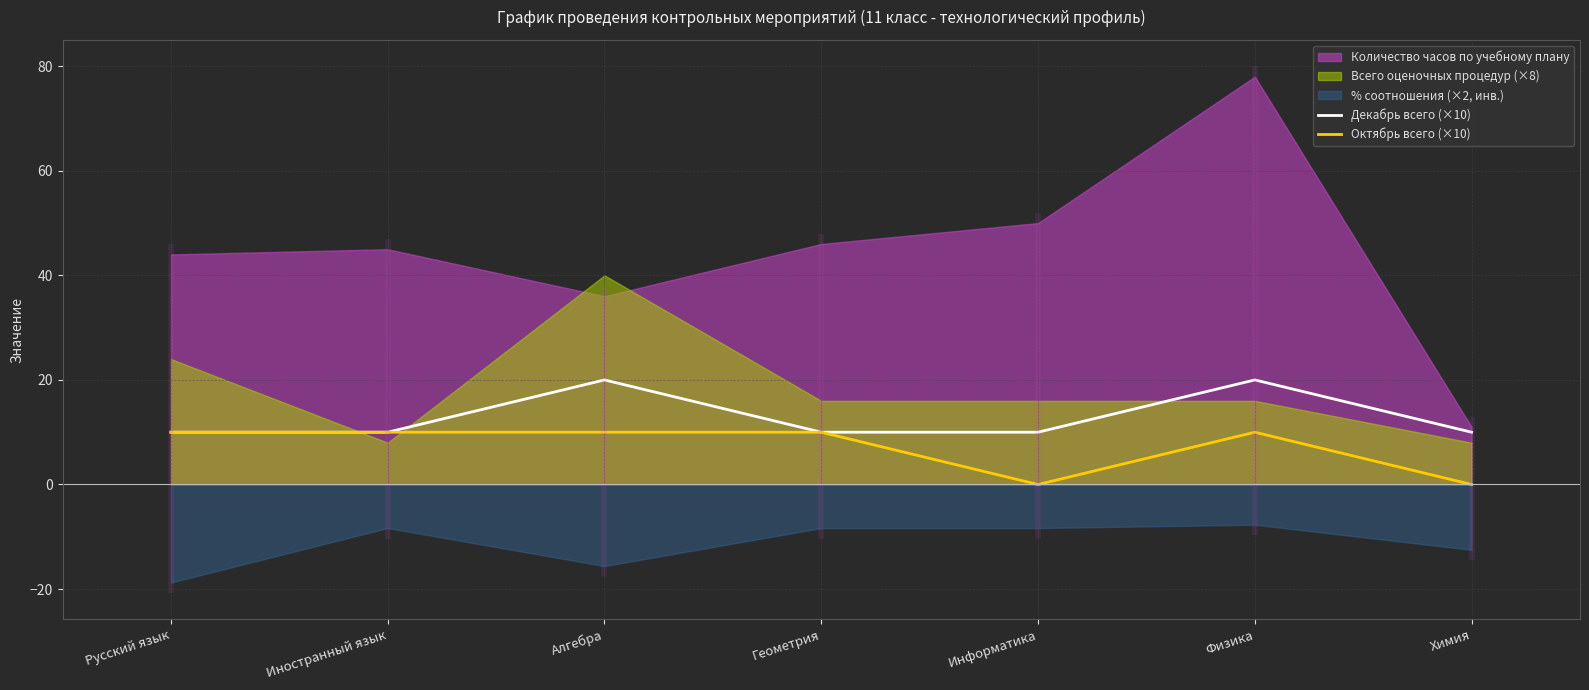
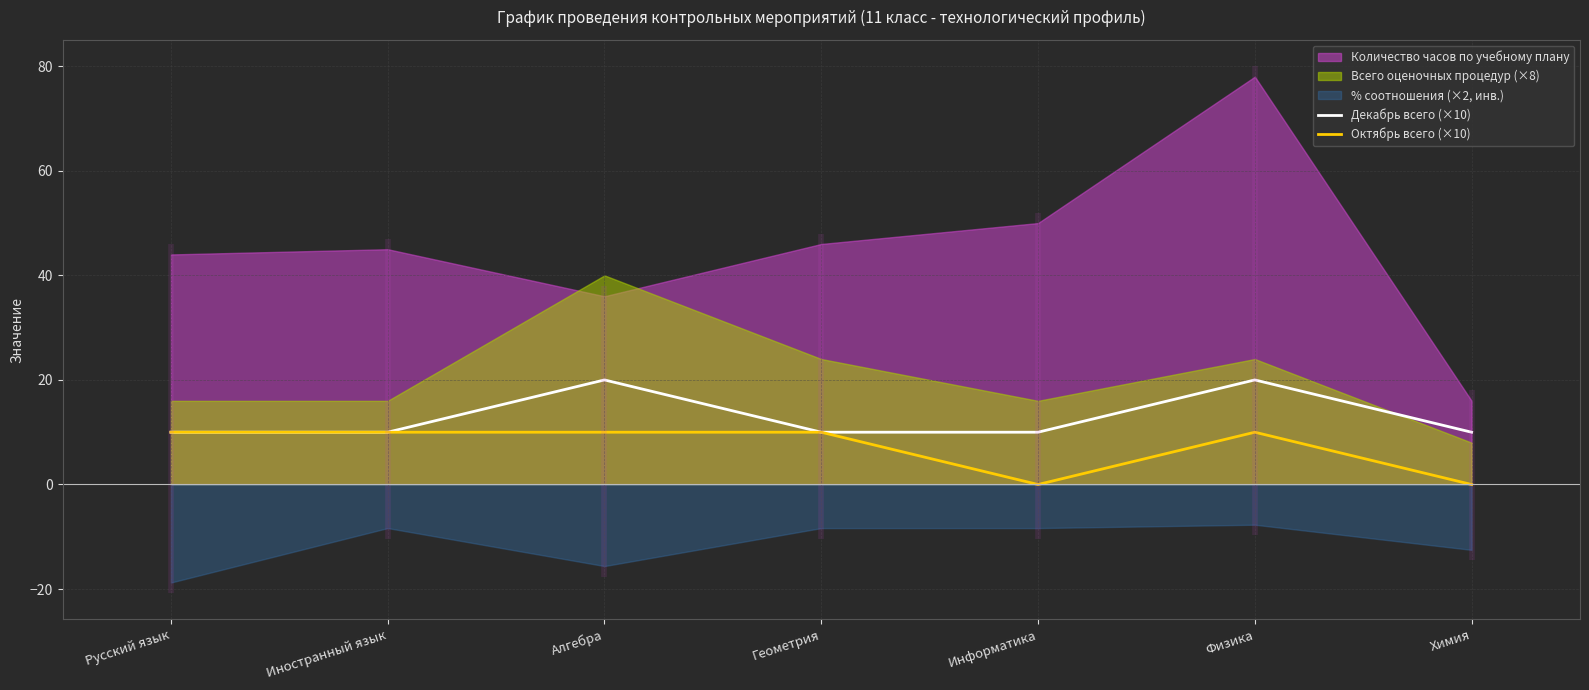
Всего оценочных процедур (×8), Русский язык: 24 -> 16
Всего оценочных процедур (×8), Иностранный язык: 8 -> 16
Всего оценочных процедур (×8), Геометрия: 16 -> 24
Всего оценочных процедур (×8), Физика: 16 -> 24
Количество часов по учебному плану, Химия: 11 -> 16
